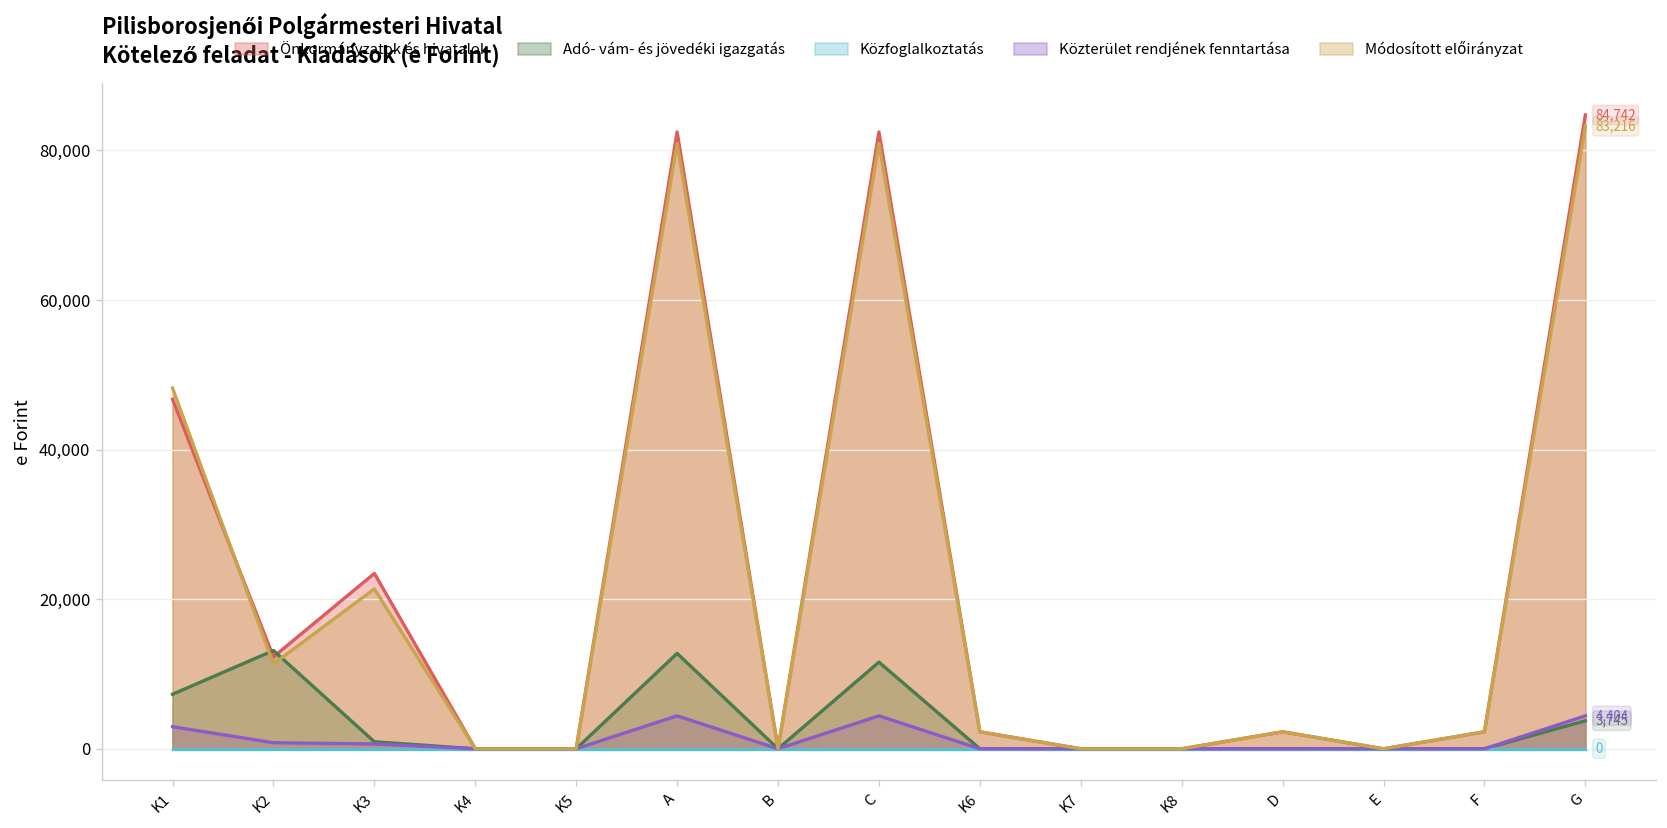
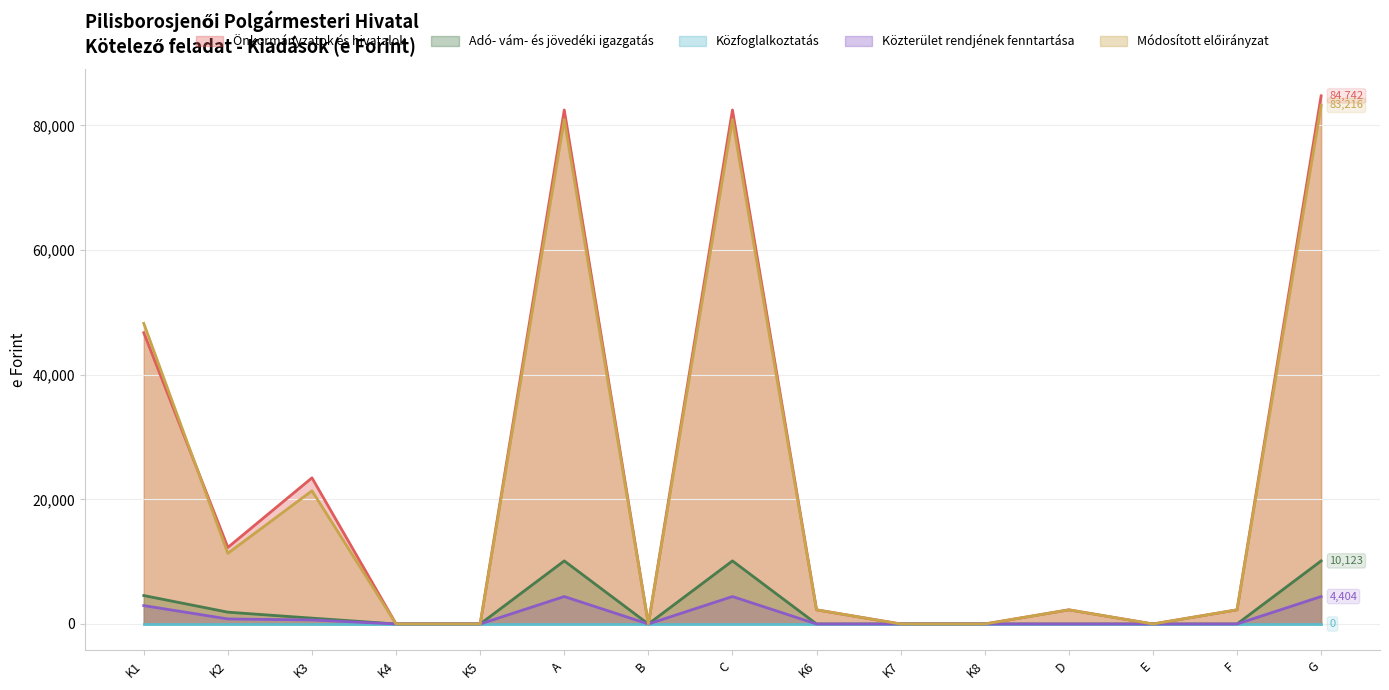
Adó- vám- és jövedéki igazgatás, K1: 7,000 -> 5,000
Adó- vám- és jövedéki igazgatás, K2: 13,000 -> 2,000
Adó- vám- és jövedéki igazgatás, A: 13,000 -> 10,000
Adó- vám- és jövedéki igazgatás, C: 12,000 -> 10,000
Adó- vám- és jövedéki igazgatás, G: 3,745 -> 10,123
